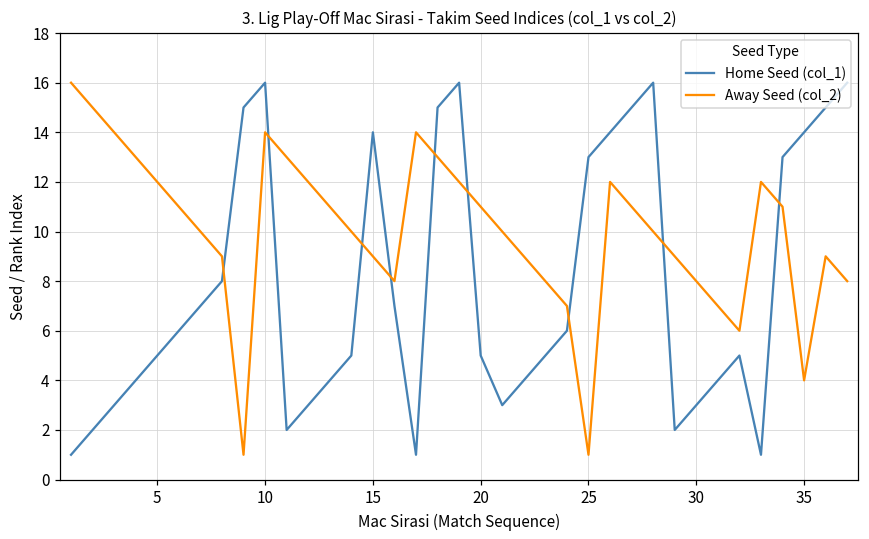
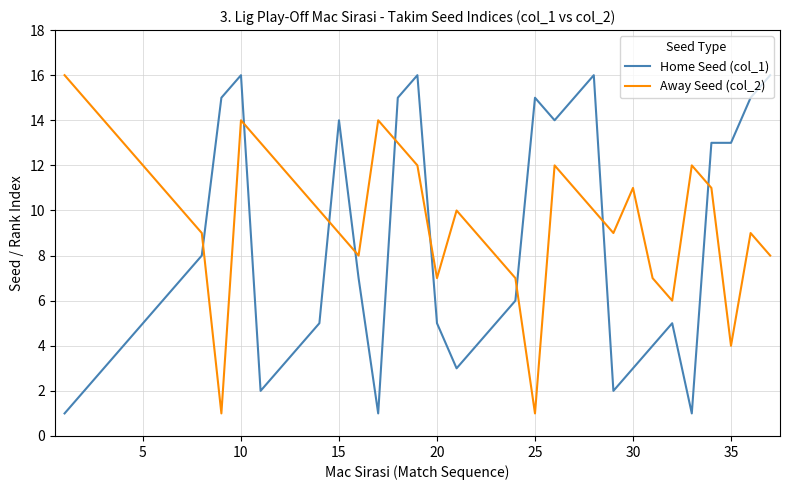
Away Seed (col_2), 20: 11 -> 7
Home Seed (col_1), 25: 13 -> 15
Away Seed (col_2), 30: 8 -> 11
Home Seed (col_1), 35: 14 -> 13
